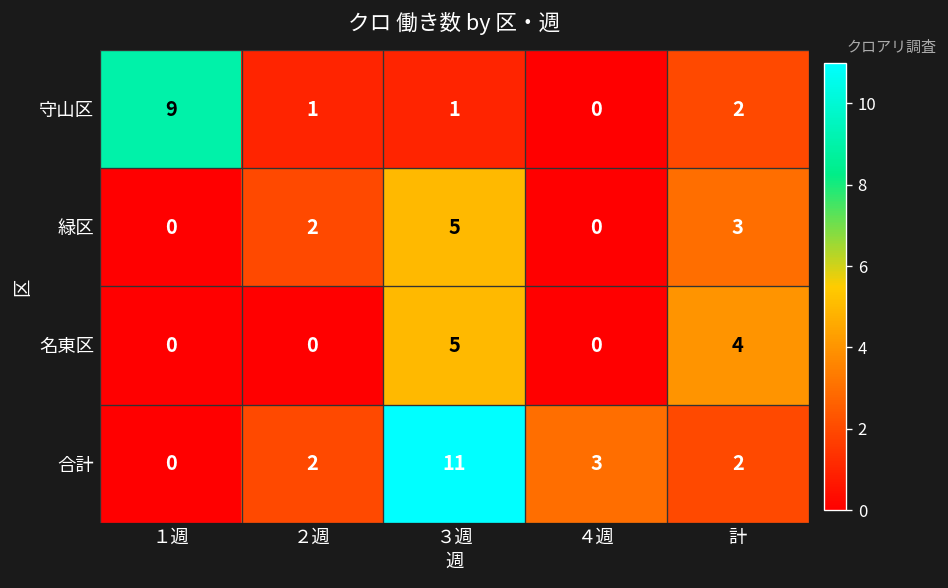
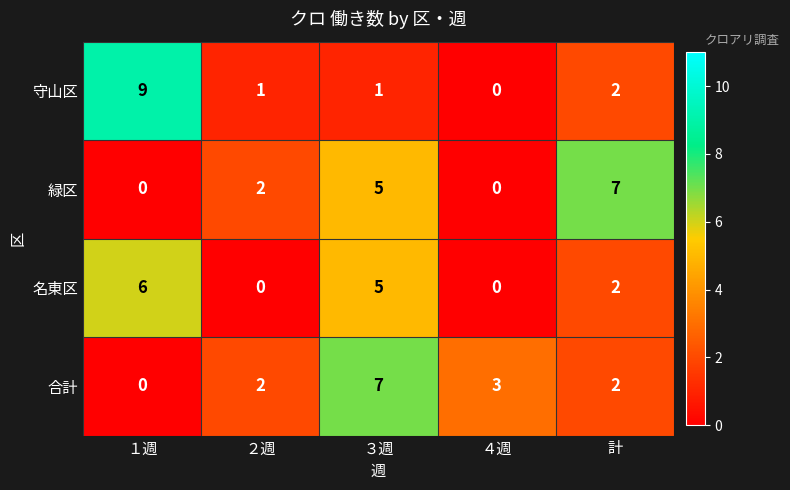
緑区, 計: 3 -> 7
名東区, １週: 0 -> 6
名東区, 計: 4 -> 2
合計, ３週: 11 -> 7
